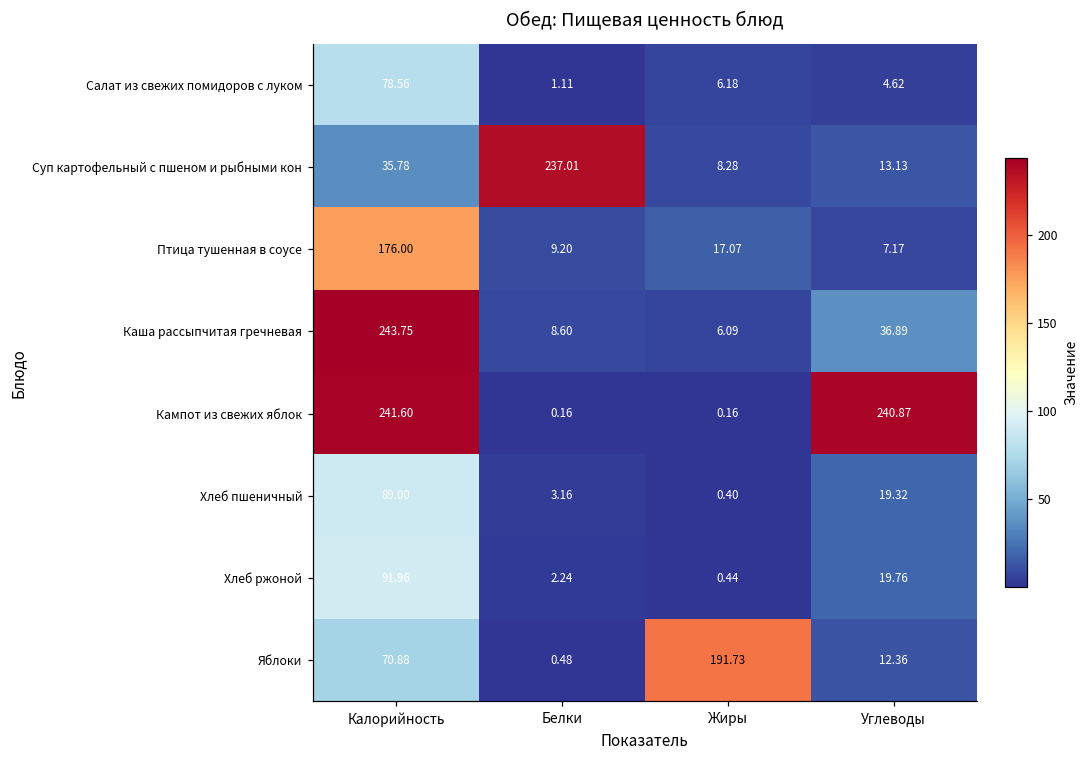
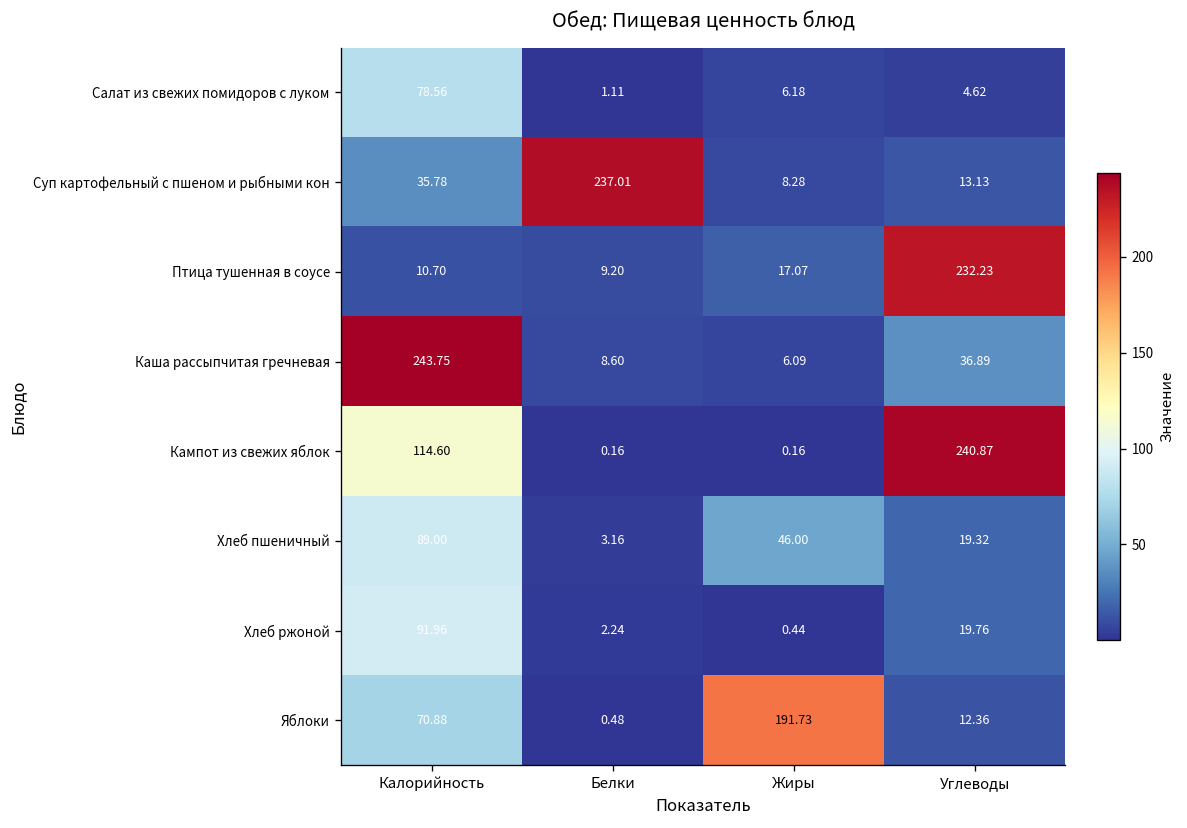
Птица тушенная в соусе, Калорийность: 176.00 -> 10.70
Птица тушенная в соусе, Углеводы: 7.17 -> 232.23
Кампот из свежих яблок, Калорийность: 241.60 -> 114.60
Хлеб пшеничный, Жиры: 0.40 -> 46.00
